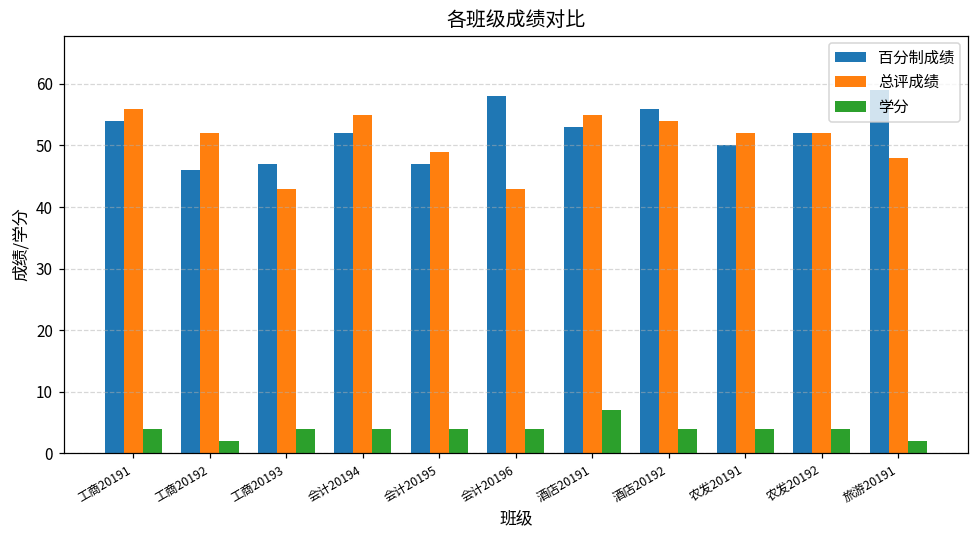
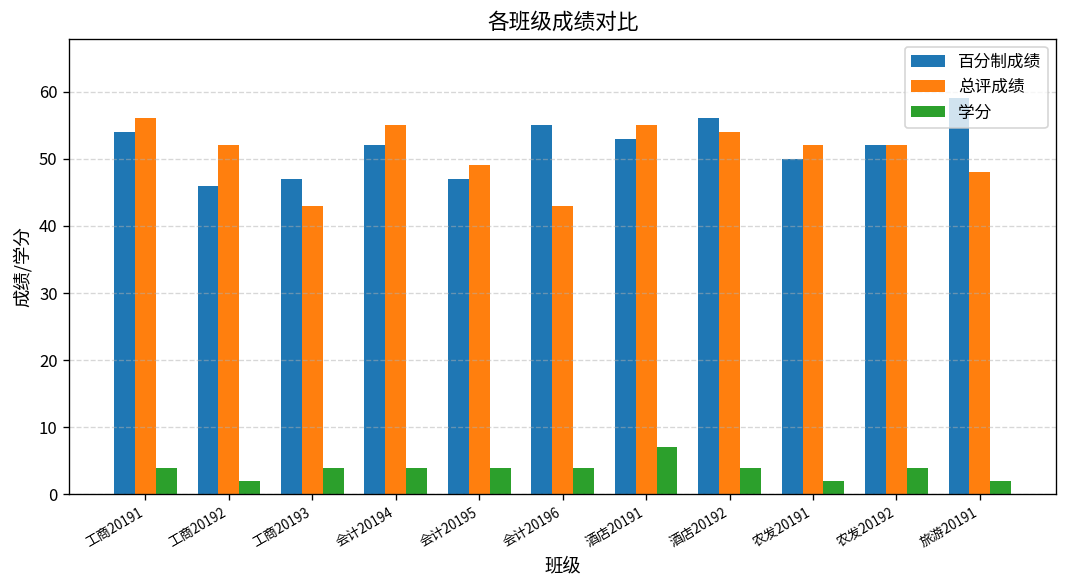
百分制成绩, 会计20196: 58 -> 55
学分, 农发20191: 4 -> 2
